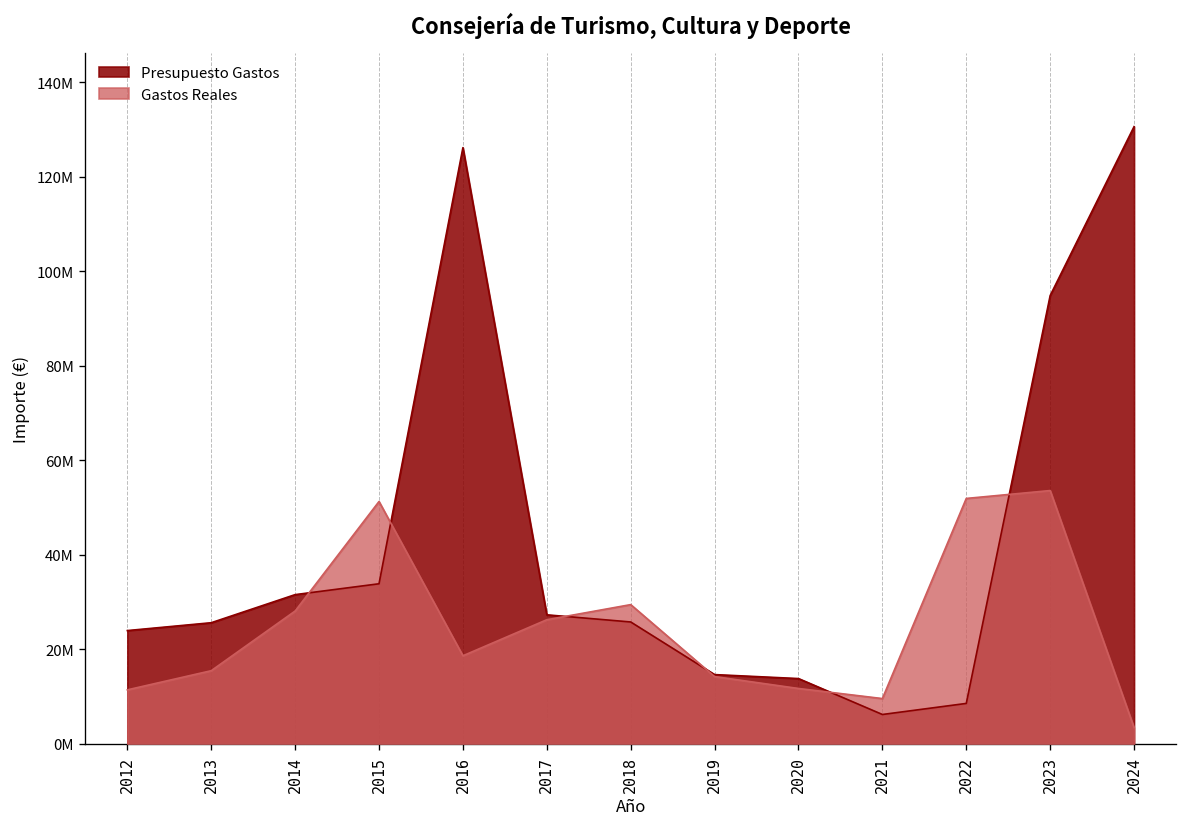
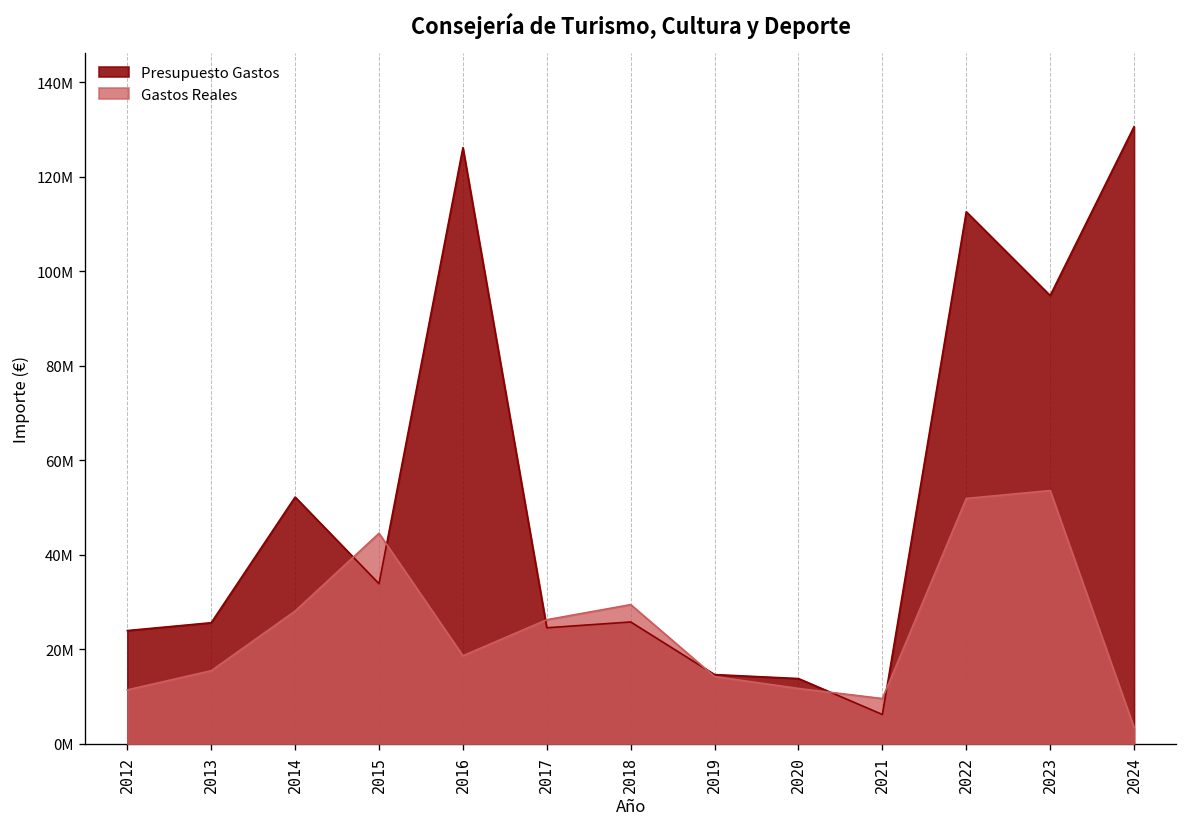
Presupuesto Gastos, 2014: 32000000 -> 52000000
Gastos Reales, 2015: 51000000 -> 45000000
Presupuesto Gastos, 2017: 27000000 -> 25000000
Presupuesto Gastos, 2022: 9000000 -> 113000000
